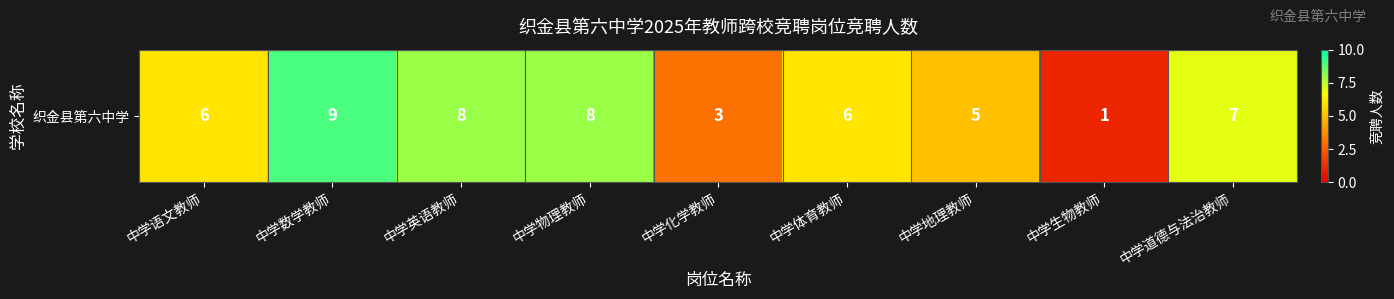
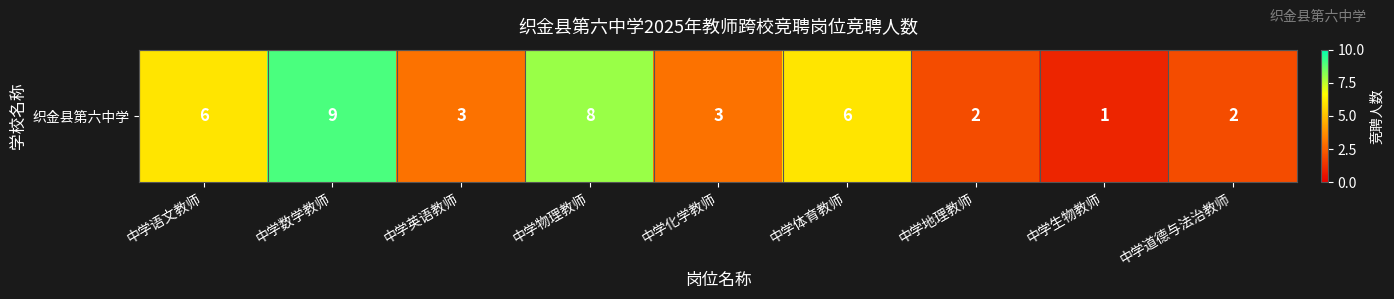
织金县第六中学, 中学英语教师: 8 -> 3
织金县第六中学, 中学地理教师: 5 -> 2
织金县第六中学, 中学道德与法治教师: 7 -> 2
